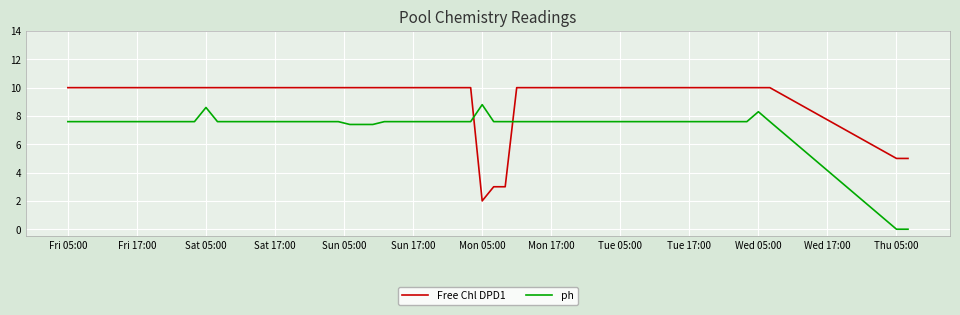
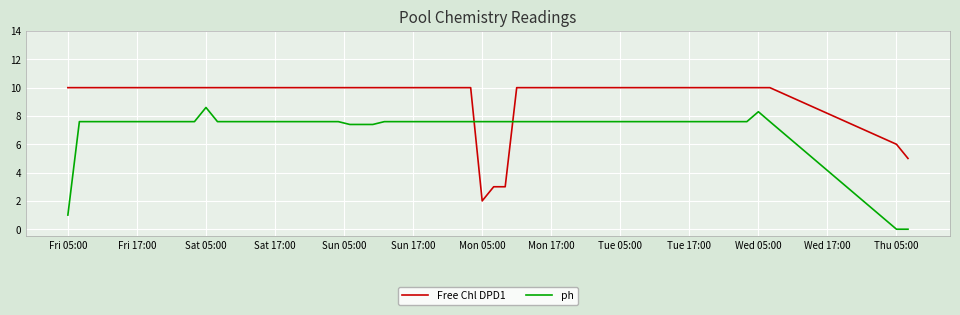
ph, Fri 05:00: 7.6 -> 1.0
ph, Mon 05:00: 8.8 -> 7.6
Free Chl DPD1, Thu 05:00: 5 -> 6
